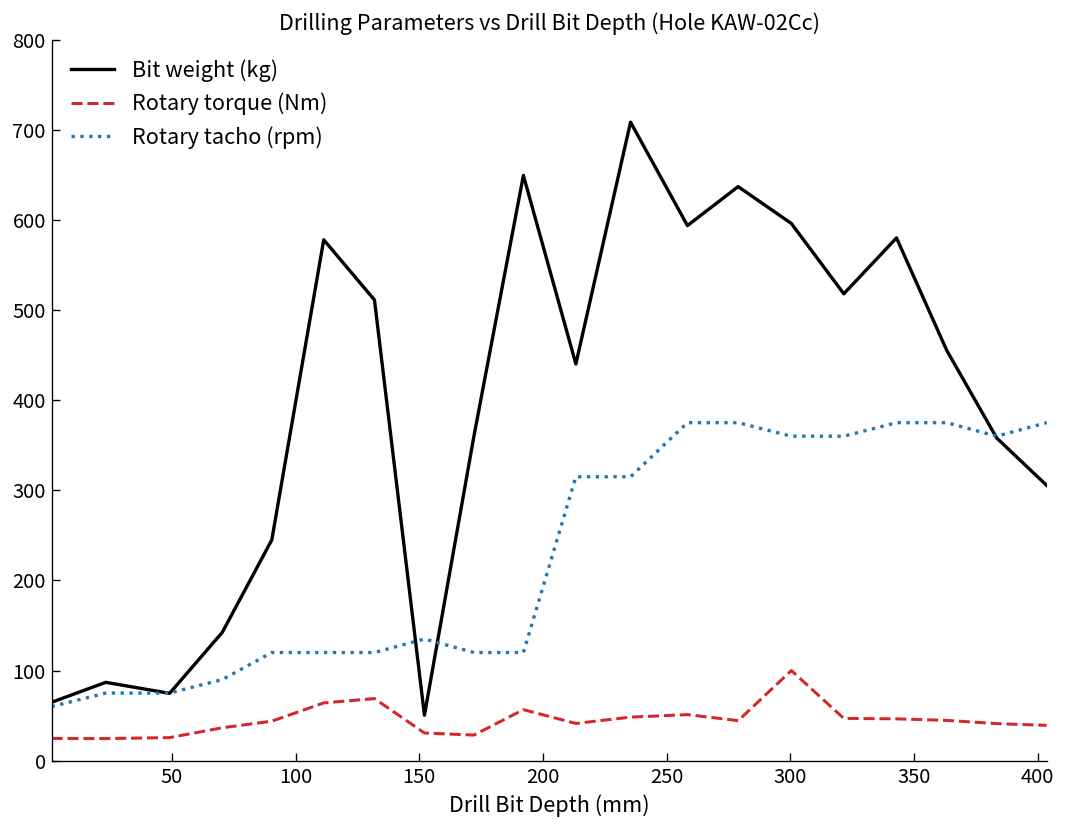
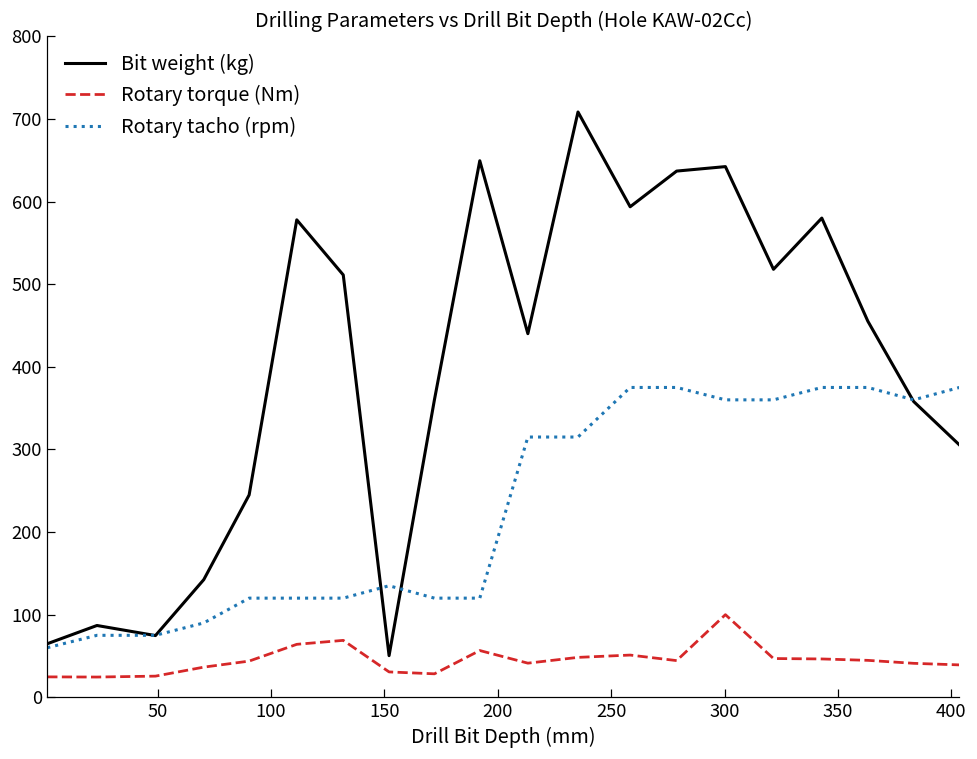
Bit weight (kg), 300: 600 -> 640
